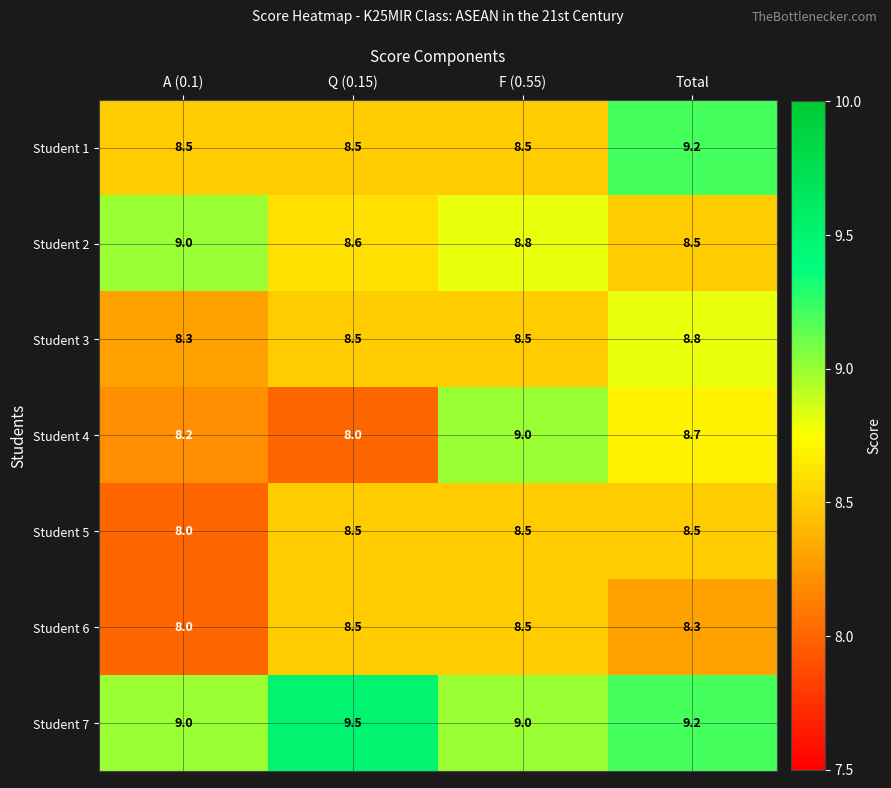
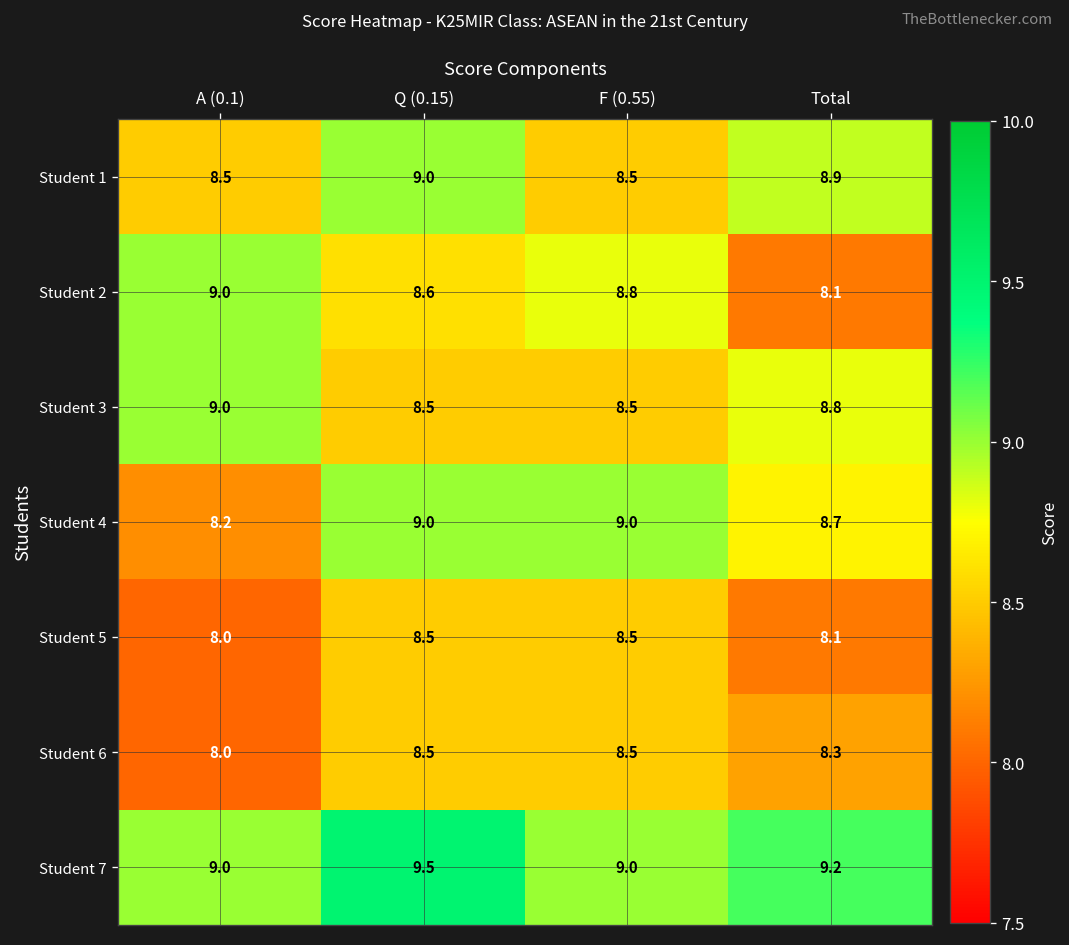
Student 1, Q (0.15): 8.5 -> 9.0
Student 1, Total: 9.2 -> 8.9
Student 2, Total: 8.5 -> 8.1
Student 3, A (0.1): 8.3 -> 9.0
Student 4, Q (0.15): 8.0 -> 9.0
Student 5, Total: 8.5 -> 8.1
